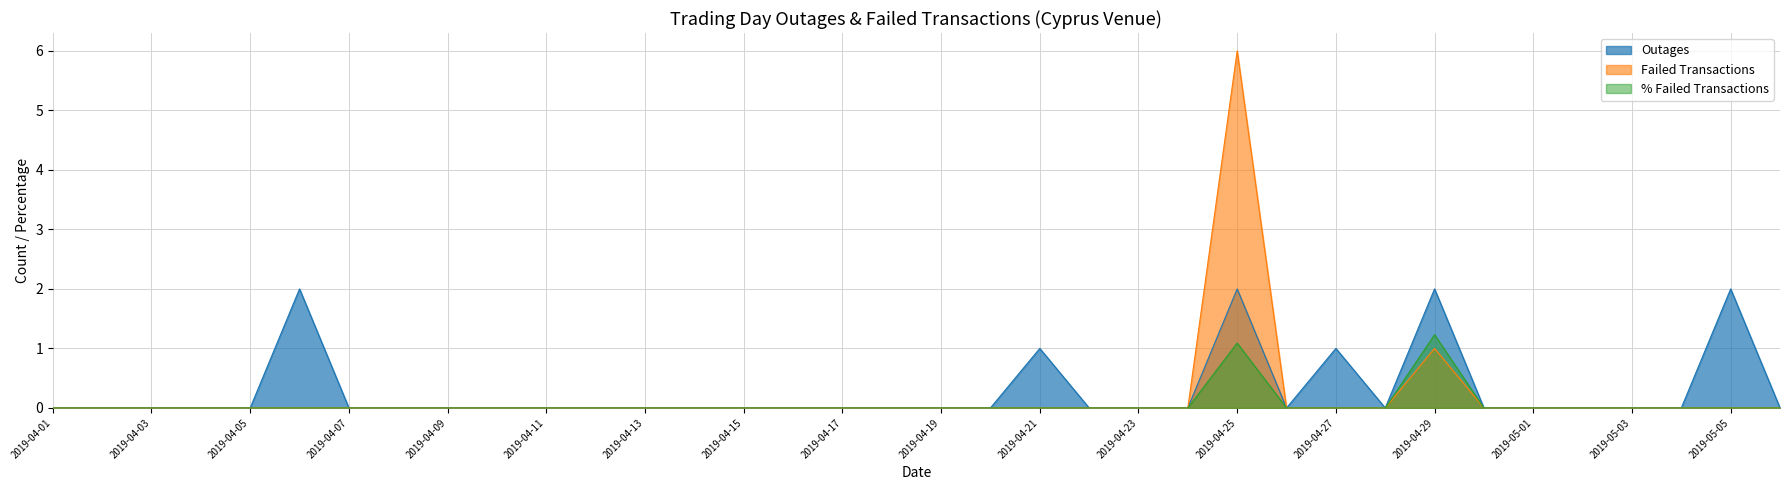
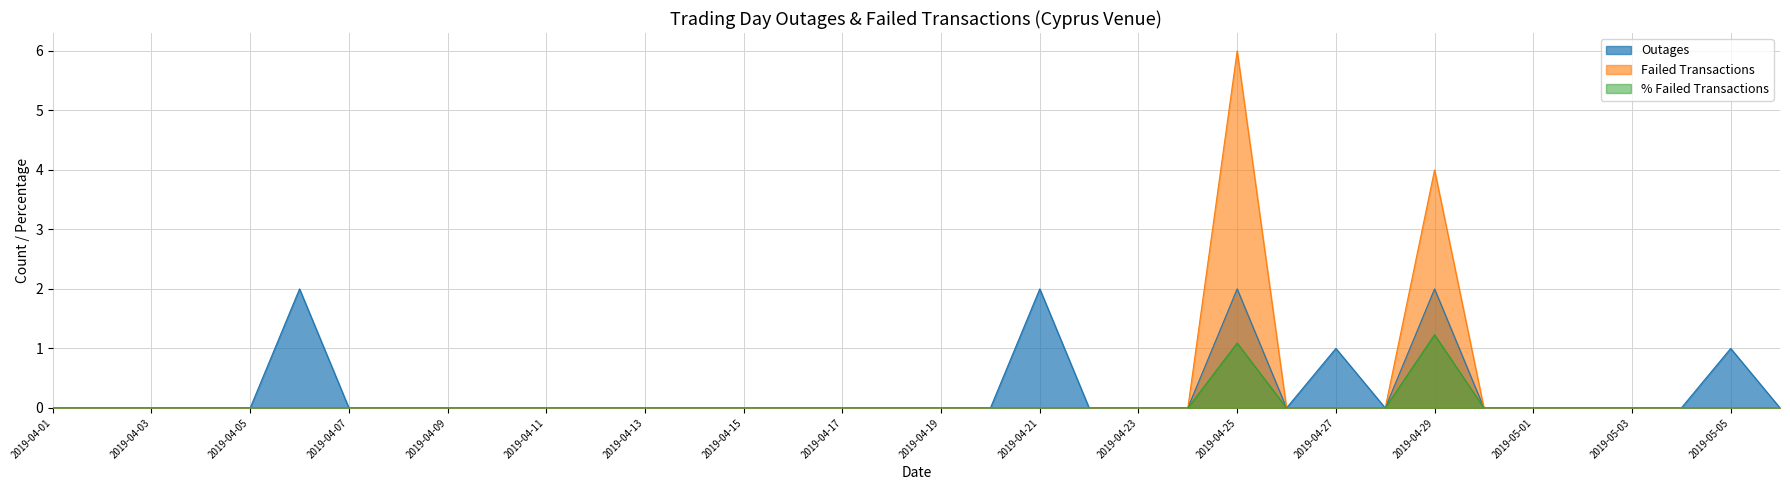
Outages, 2019-04-21: 1 -> 2
Failed Transactions, 2019-04-29: 1 -> 4
Outages, 2019-05-05: 2 -> 1
